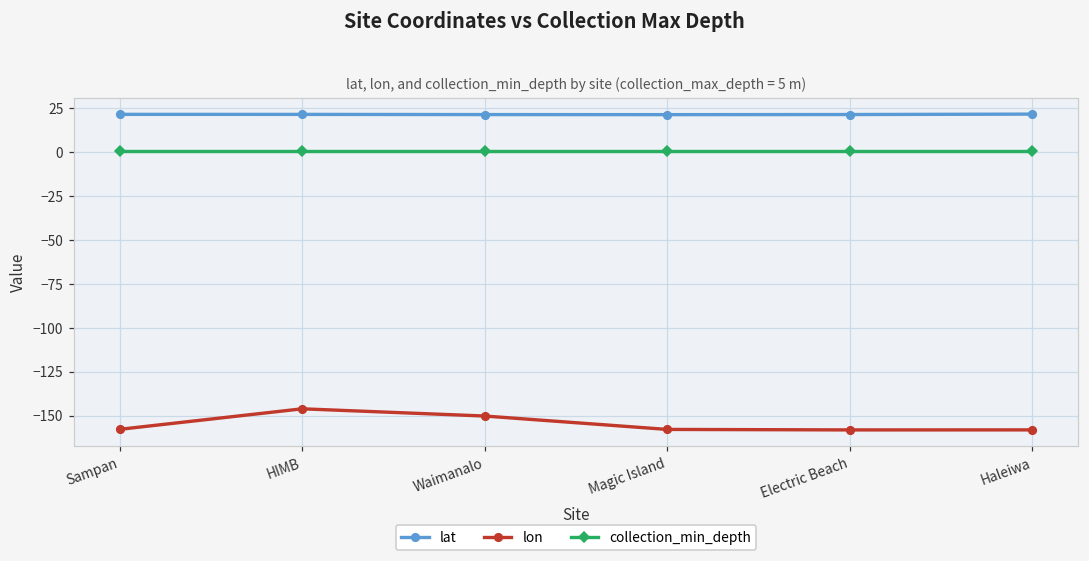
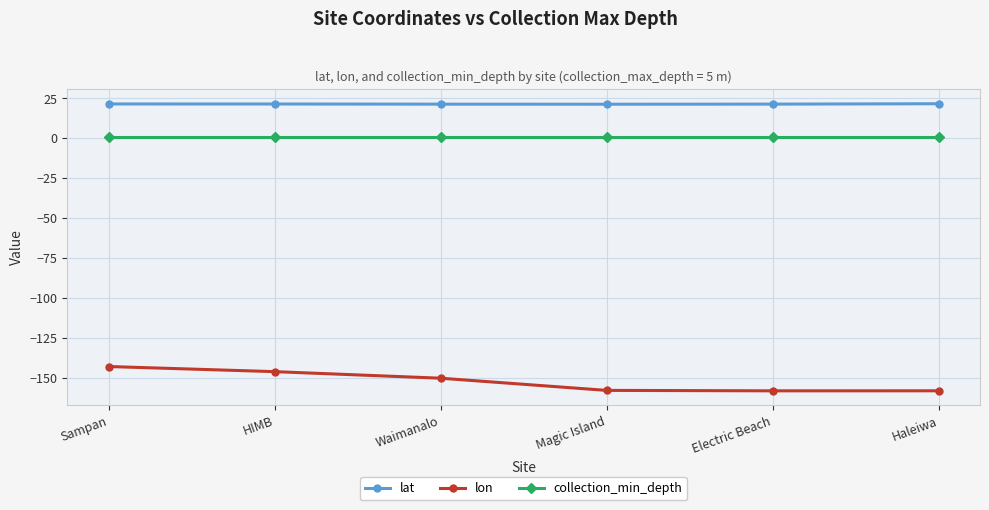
lon, Sampan: -158 -> -143
